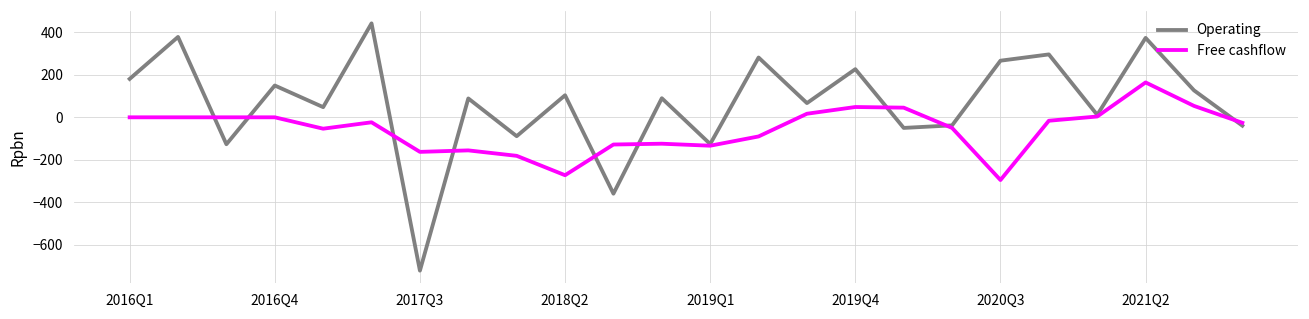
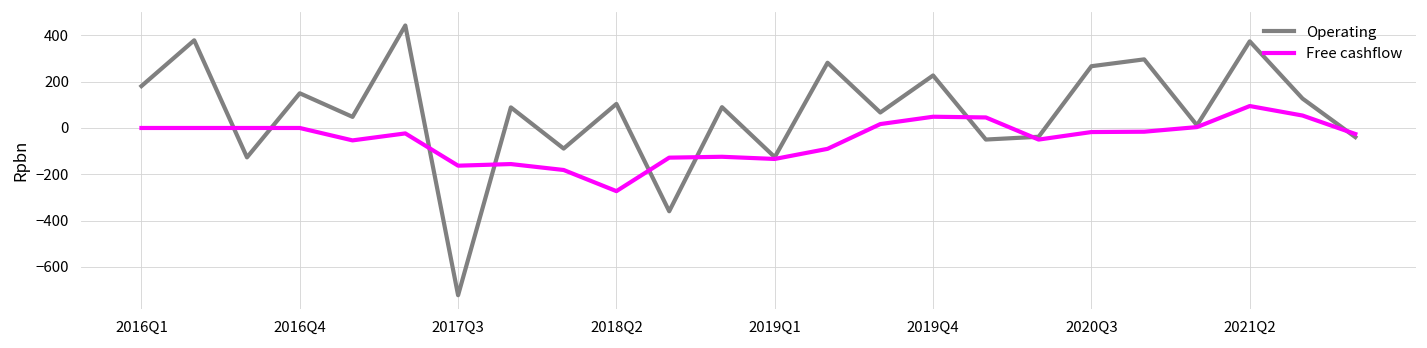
Free cashflow, 2020Q3: -300 -> -20
Free cashflow, 2021Q2: 160 -> 90
